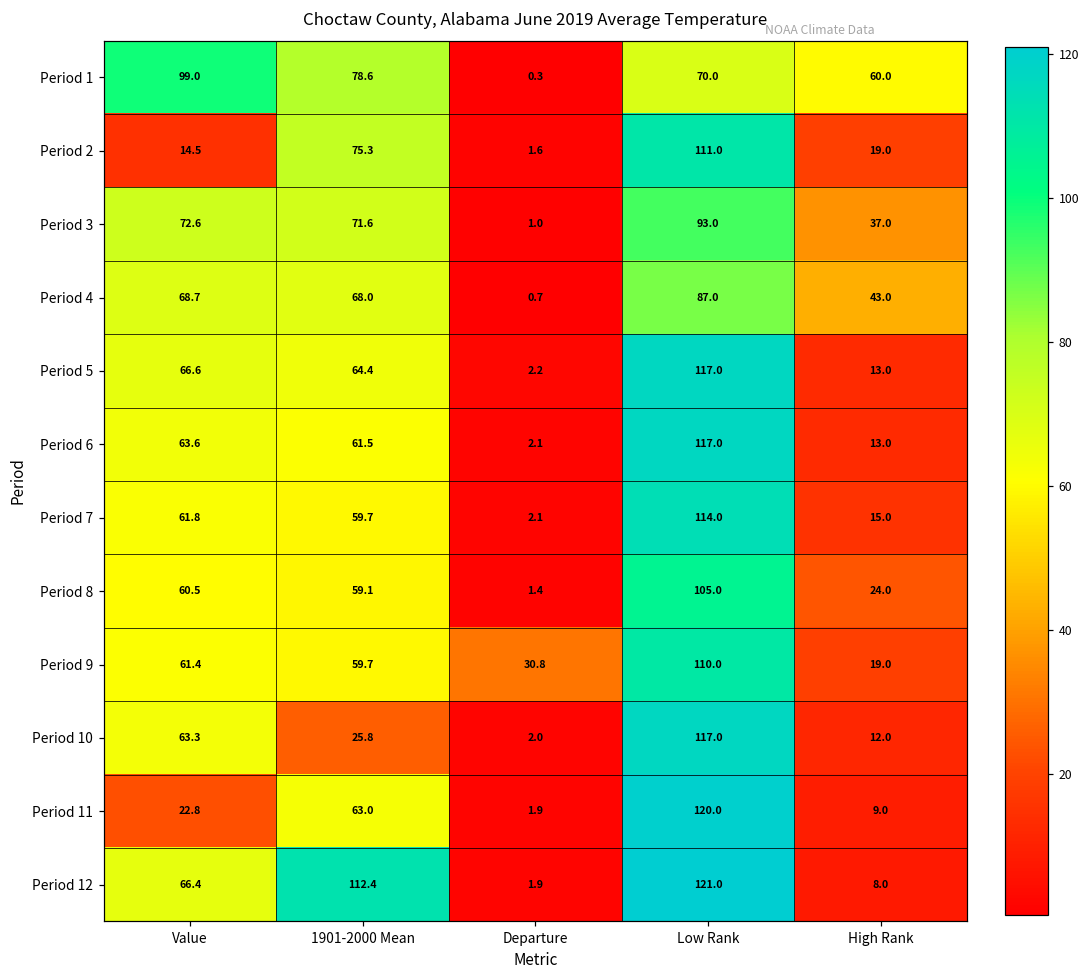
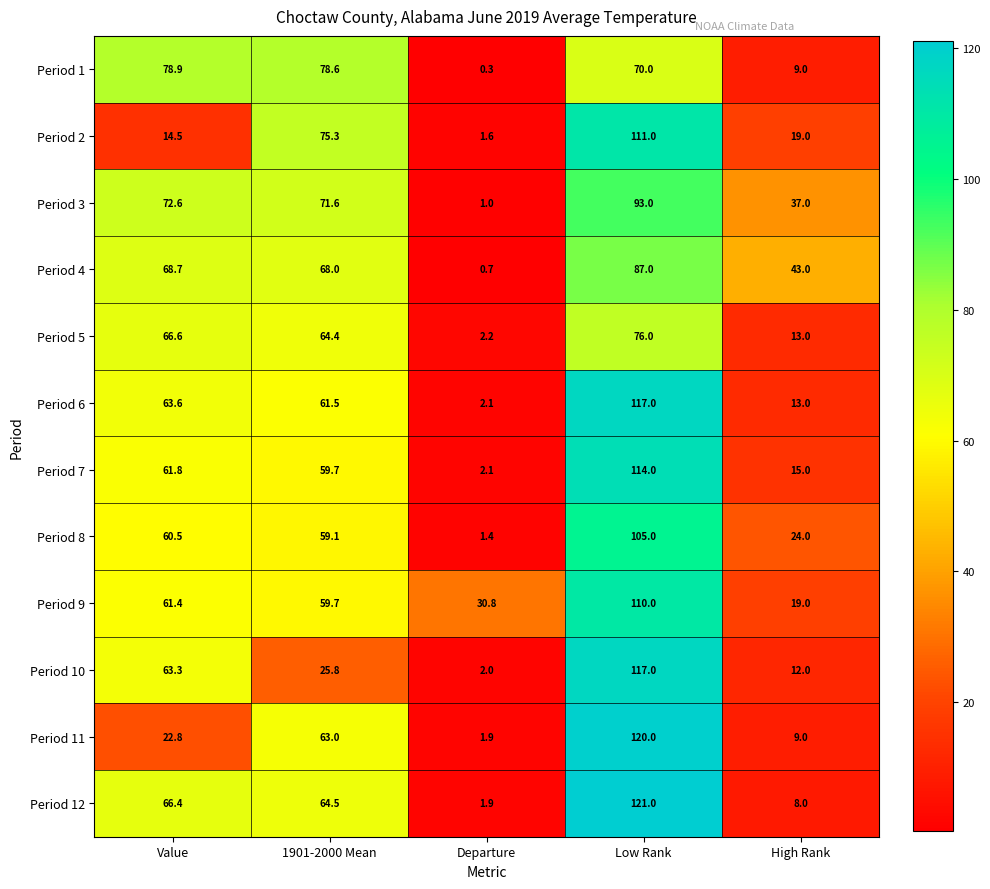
Period 1, Value: 99.0 -> 78.9
Period 1, High Rank: 60.0 -> 9.0
Period 5, Low Rank: 117.0 -> 76.0
Period 12, 1901-2000 Mean: 112.4 -> 64.5
